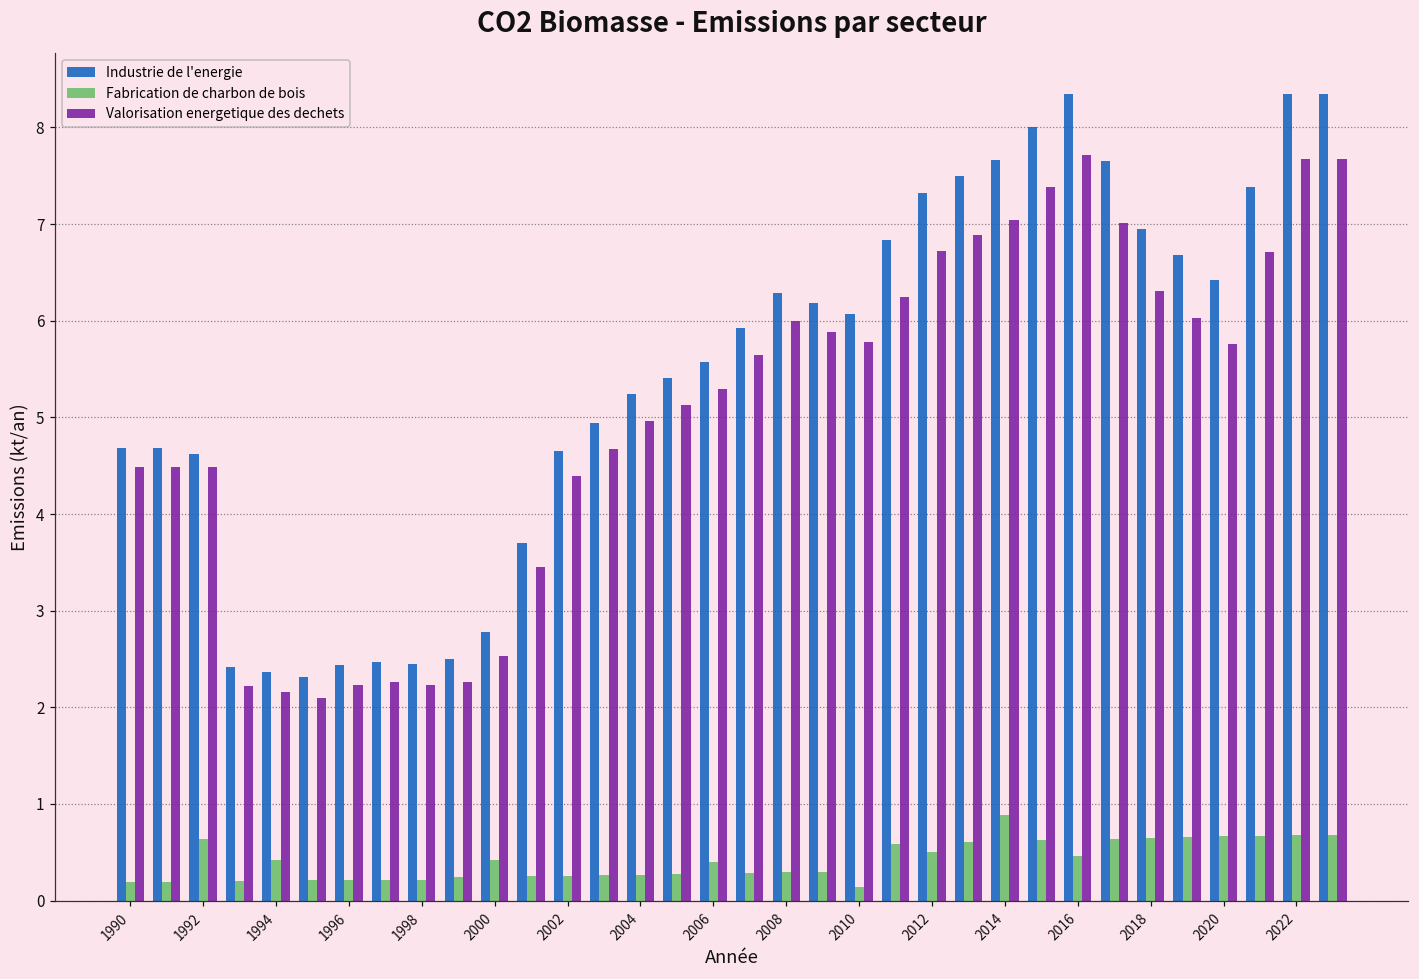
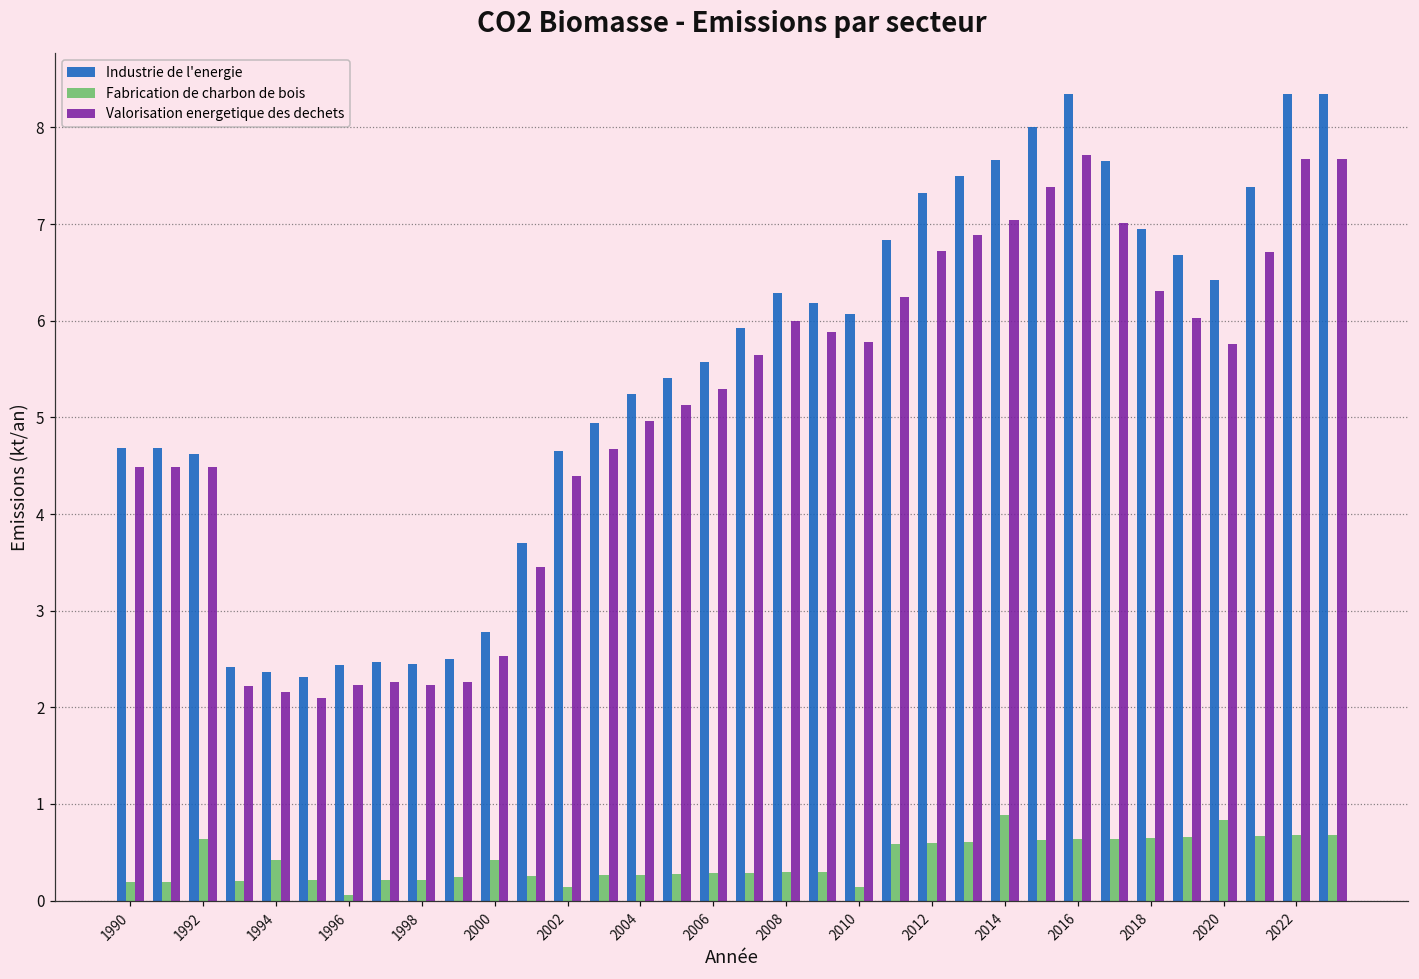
Fabrication de charbon de bois, 1996: 0.2 -> 0.1
Fabrication de charbon de bois, 2002: 0.3 -> 0.1
Fabrication de charbon de bois, 2006: 0.4 -> 0.3
Fabrication de charbon de bois, 2012: 0.5 -> 0.6
Fabrication de charbon de bois, 2016: 0.5 -> 0.6
Fabrication de charbon de bois, 2020: 0.7 -> 0.8
